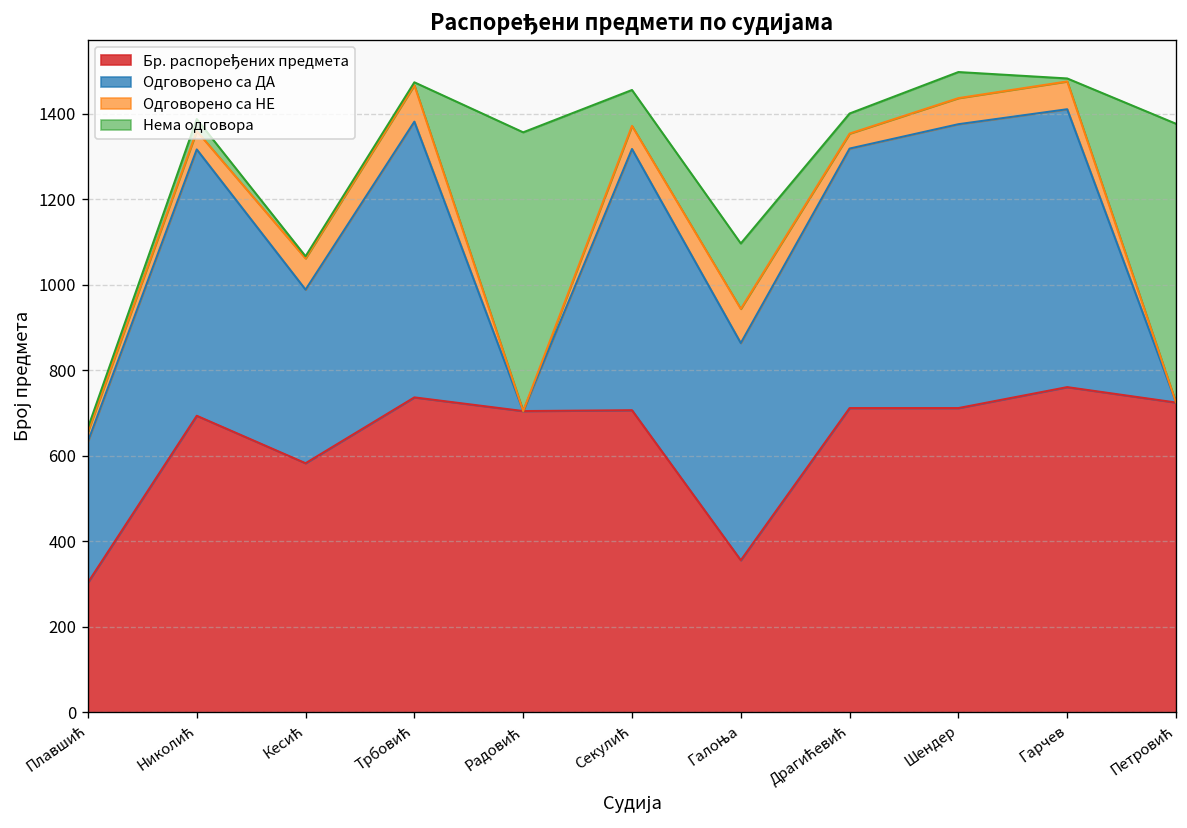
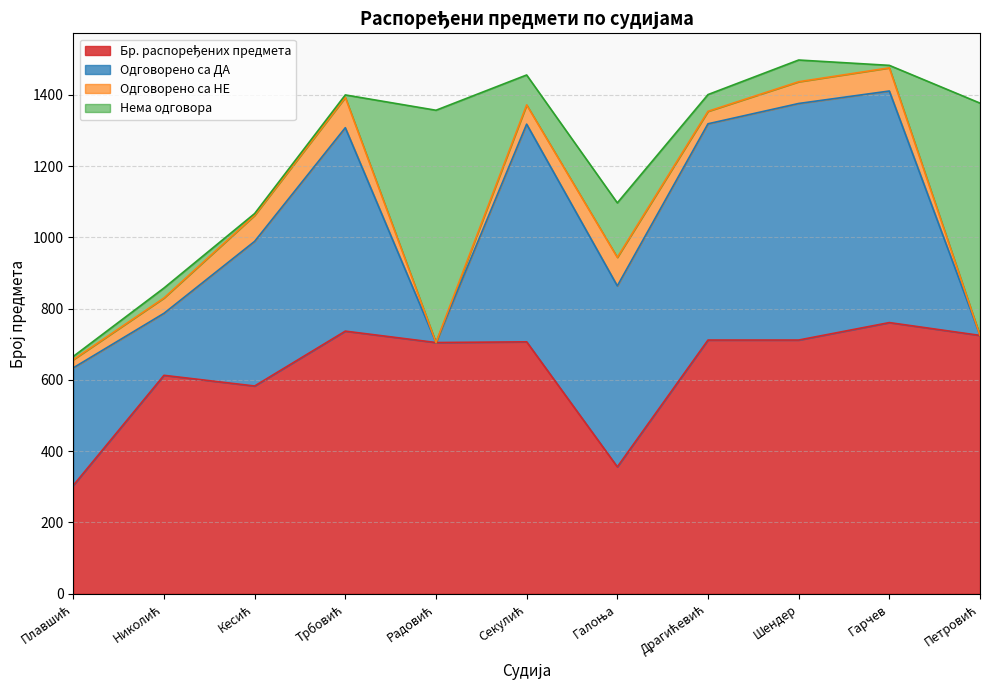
Бр. распоређених предмета, Николић: 690 -> 610
Одговорено са ДА, Николић: 620 -> 170
Одговорено са ДА, Трбовић: 650 -> 570
